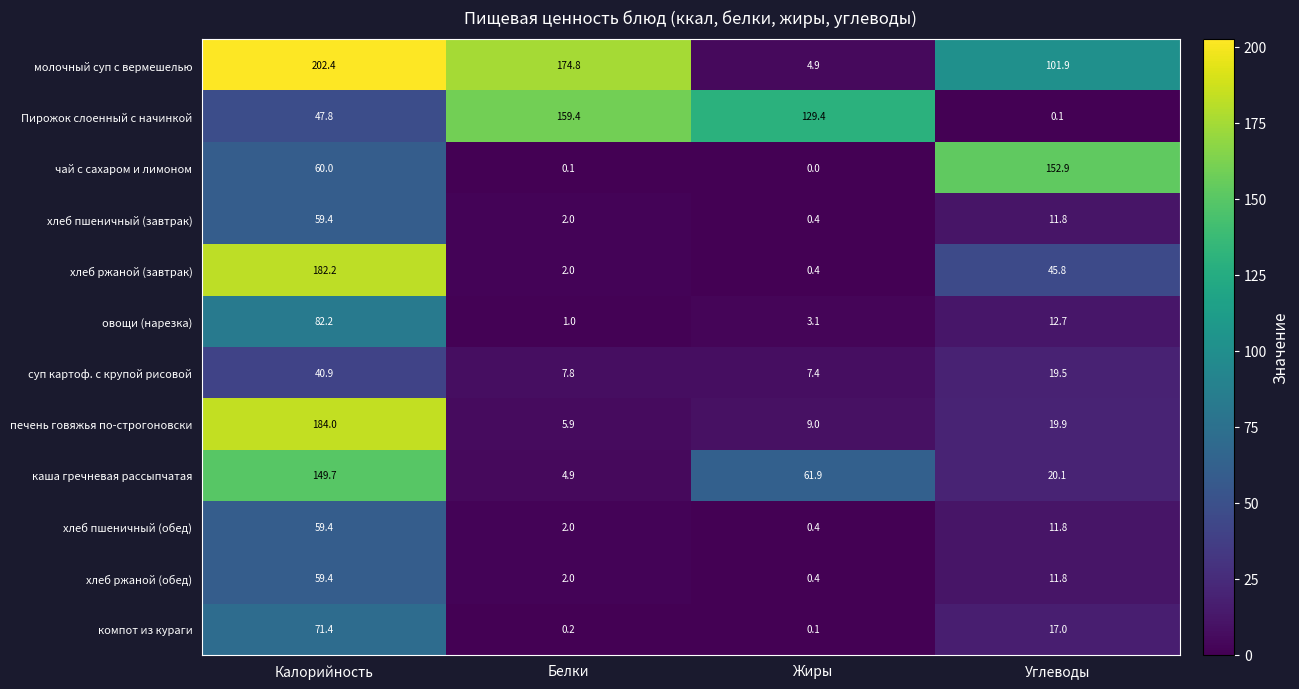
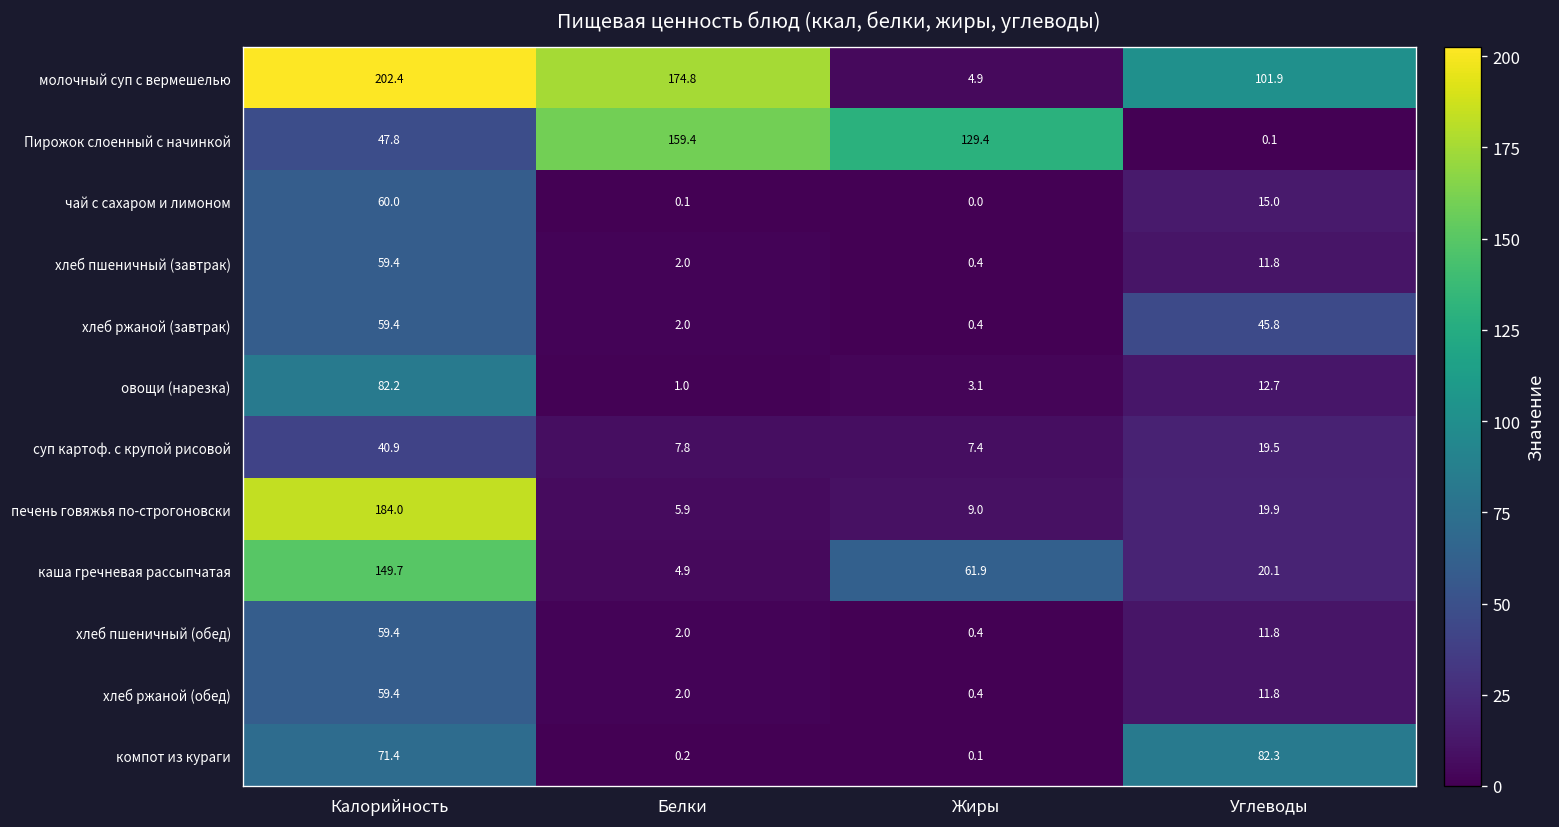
чай с сахаром и лимоном, Углеводы: 152.9 -> 15.0
хлеб ржаной (завтрак), Калорийность: 182.2 -> 59.4
компот из кураги, Углеводы: 17.0 -> 82.3
